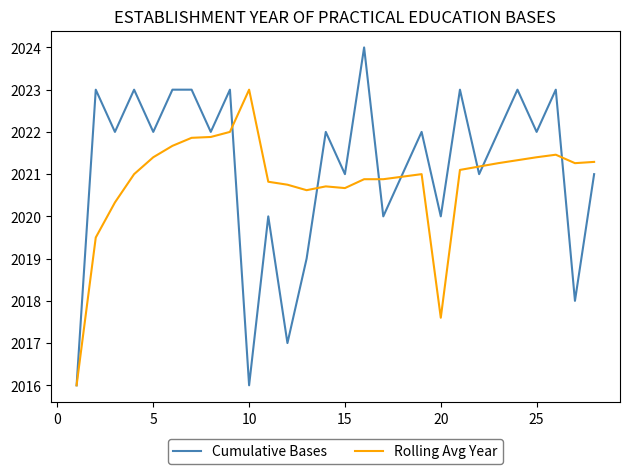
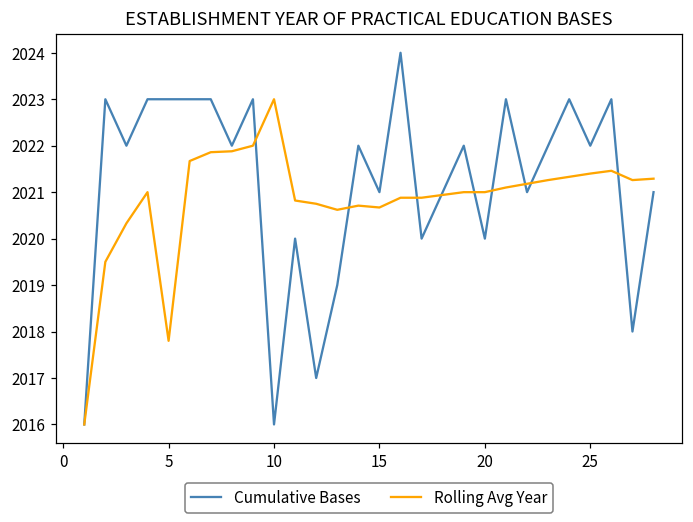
Cumulative Bases, 5: 2022 -> 2023
Rolling Avg Year, 5: 2021.4 -> 2017.8
Rolling Avg Year, 20: 2017.6 -> 2021.0
